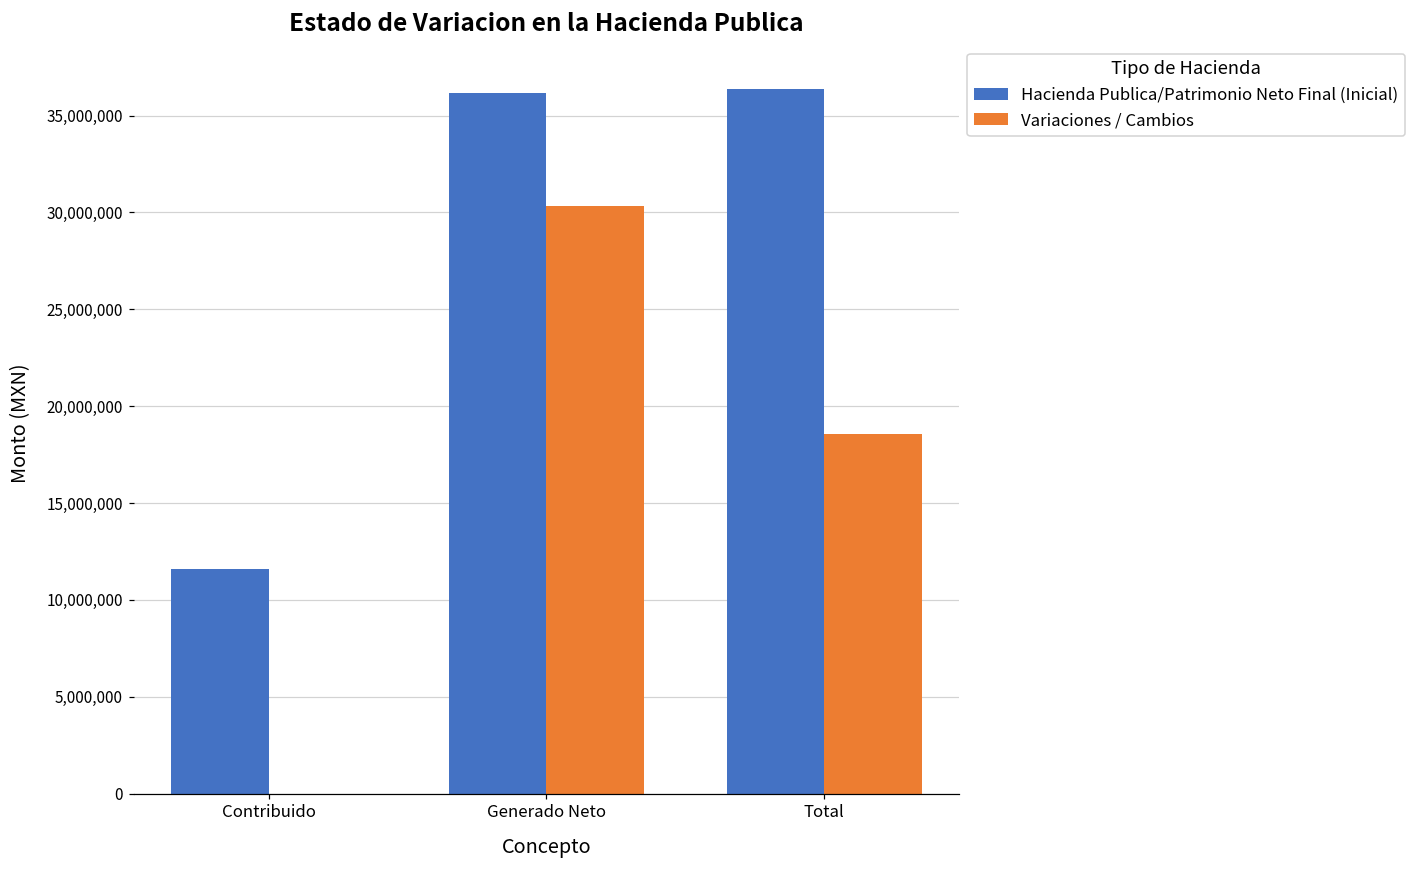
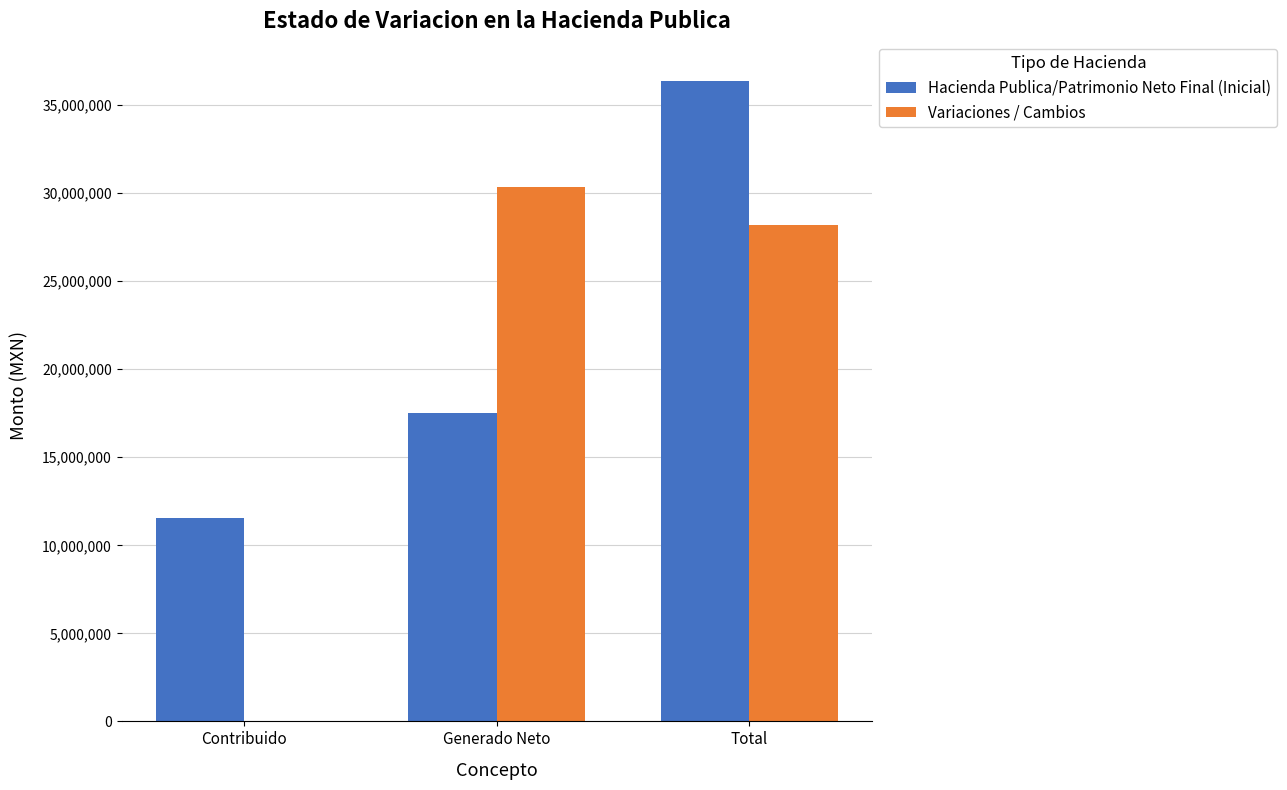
Hacienda Publica/Patrimonio Neto Final (Inicial), Generado Neto: 36,200,000 -> 17,500,000
Variaciones / Cambios, Total: 18,600,000 -> 28,200,000
